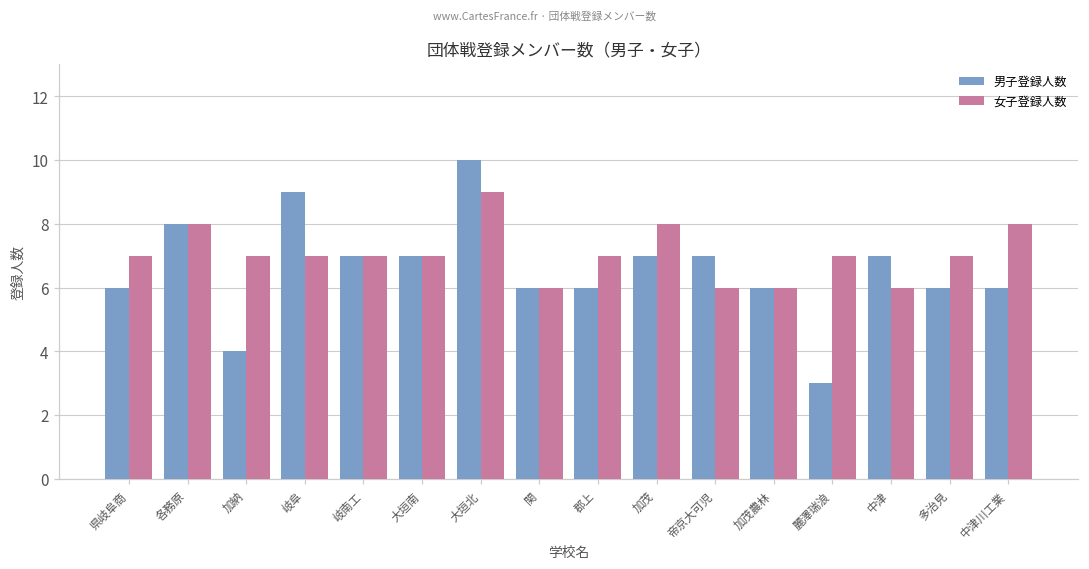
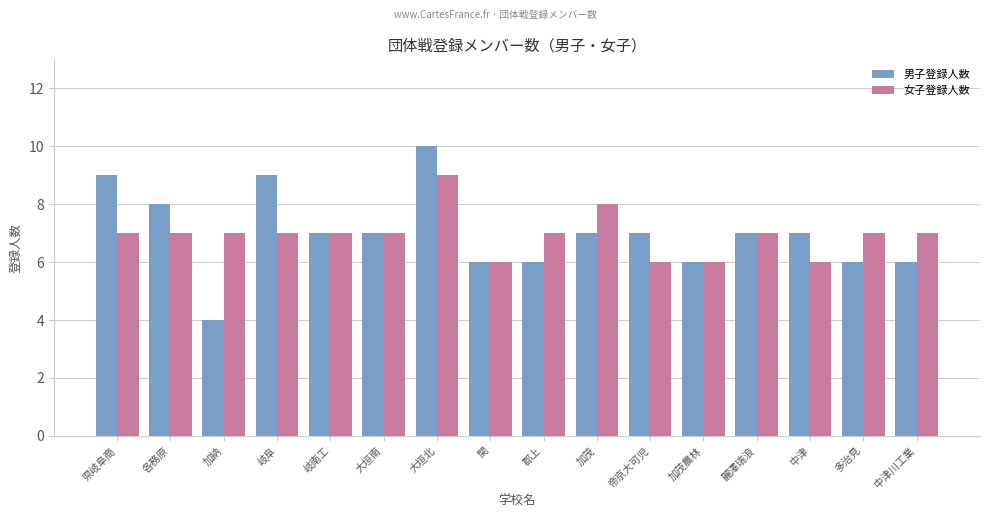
男子登録人数, 県岐阜商: 6 -> 9
女子登録人数, 各務原: 8 -> 7
男子登録人数, 麗澤瑞浪: 3 -> 7
女子登録人数, 中津川工業: 8 -> 7
